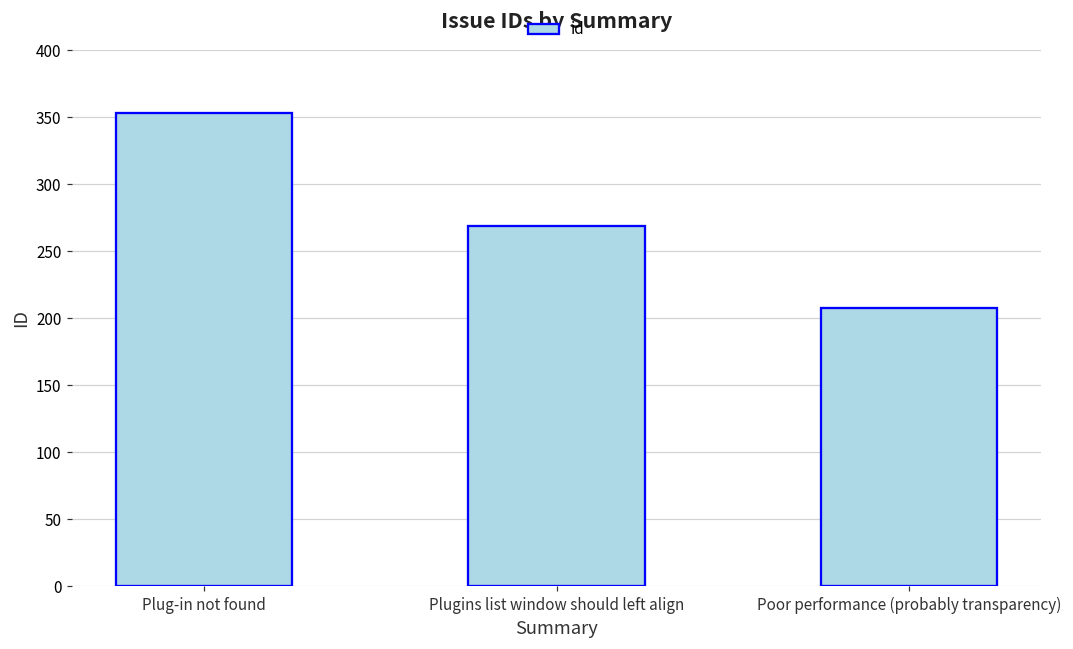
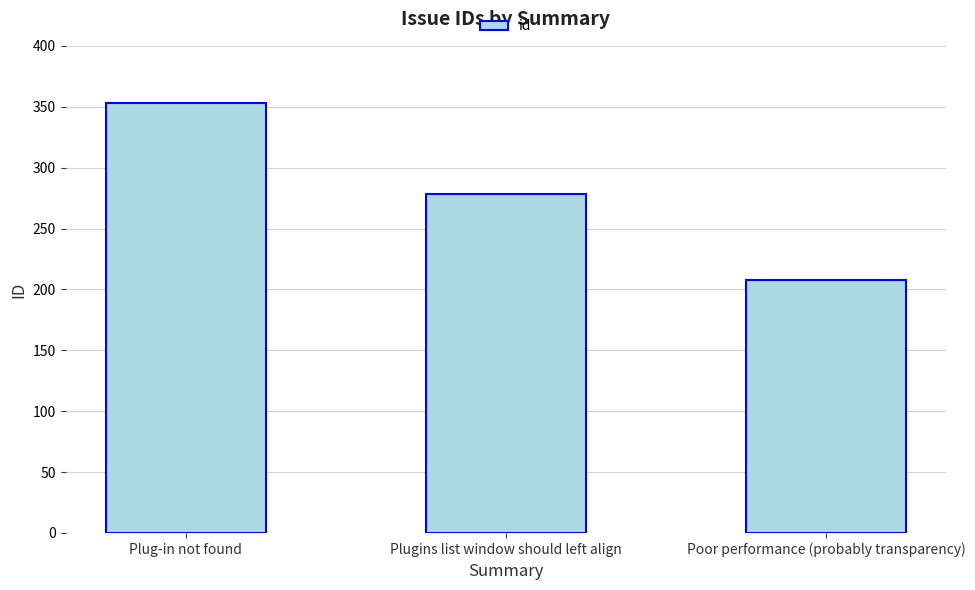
Plugins list window should left align: 269 -> 278
